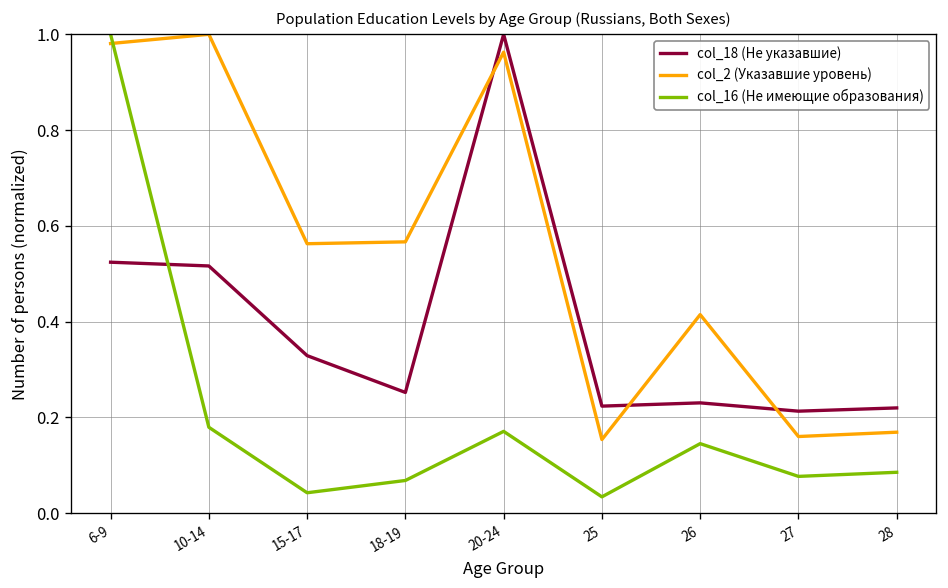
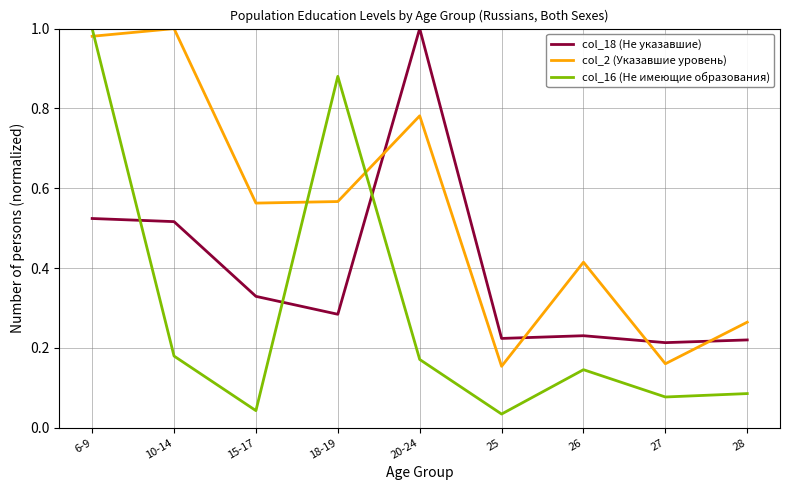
col_18 (Не указавшие), 18-19: 0.25 -> 0.28
col_16 (Не имеющие образования), 18-19: 0.07 -> 0.88
col_2 (Указавшие уровень), 20-24: 0.96 -> 0.78
col_2 (Указавшие уровень), 28: 0.17 -> 0.26
